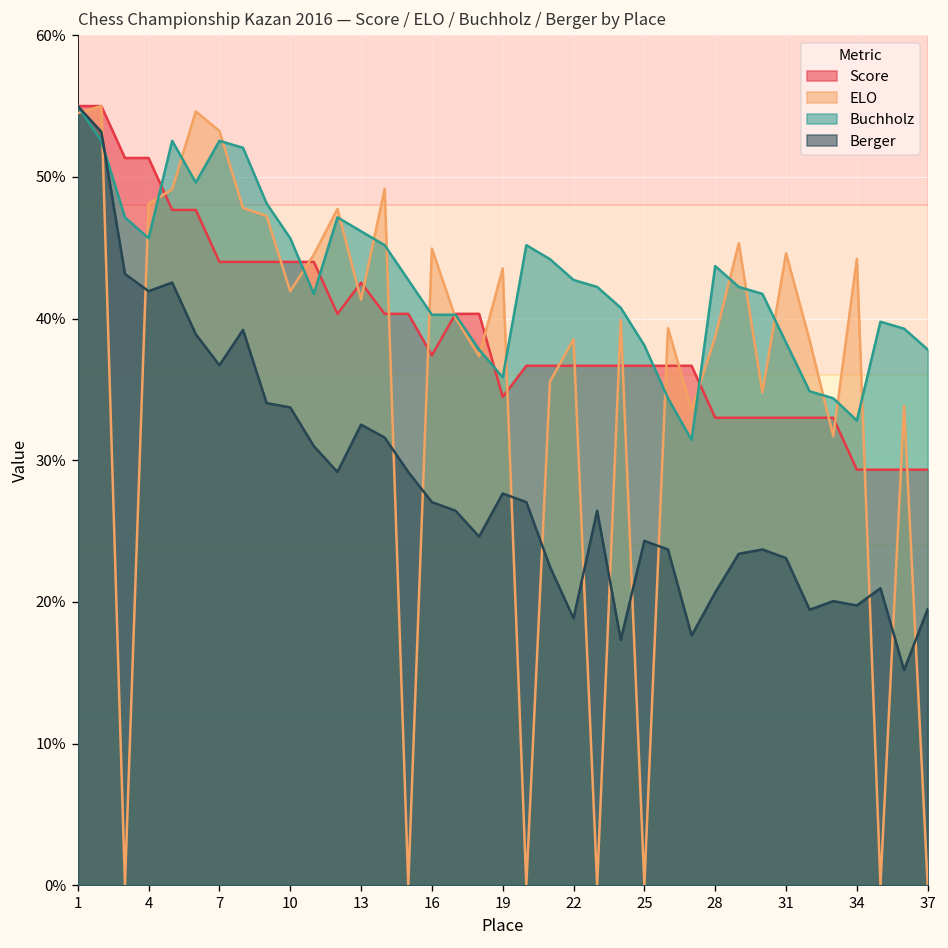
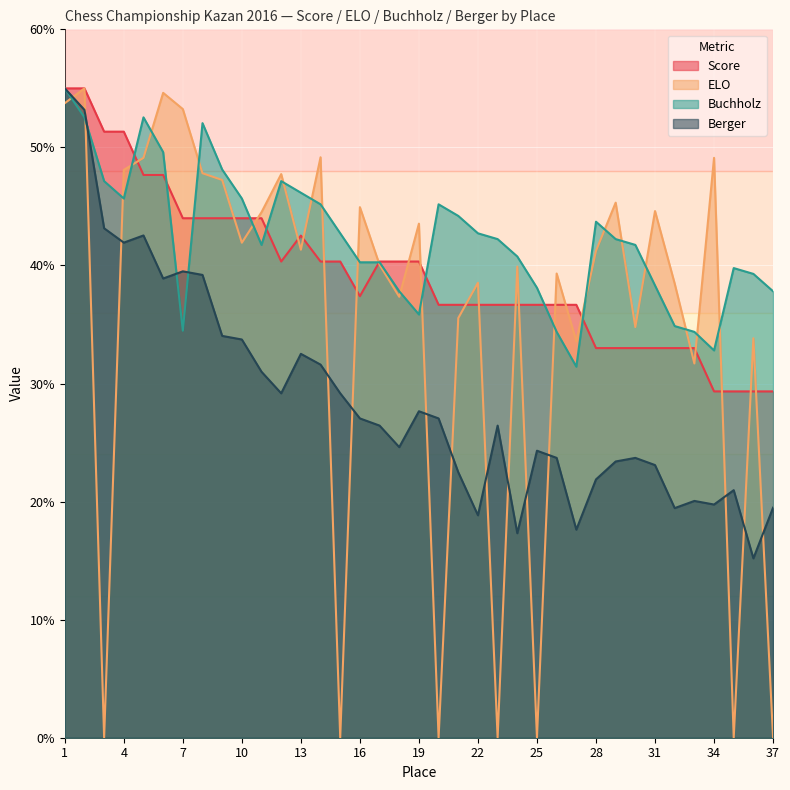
ELO, 1: 54.5% -> 53.7%
Buchholz, 7: 52.5% -> 34.5%
Berger, 7: 36.7% -> 39.5%
Score, 19: 34.5% -> 40.3%
ELO, 28: 38.7% -> 41.2%
Berger, 28: 20.7% -> 21.9%
ELO, 34: 44.2% -> 49.1%
